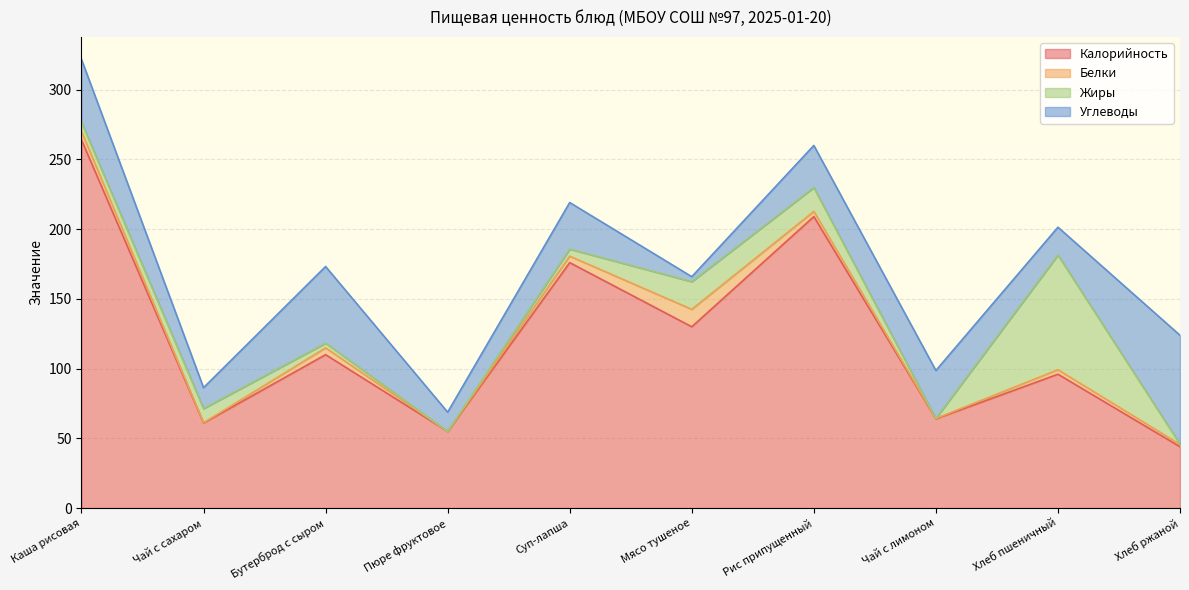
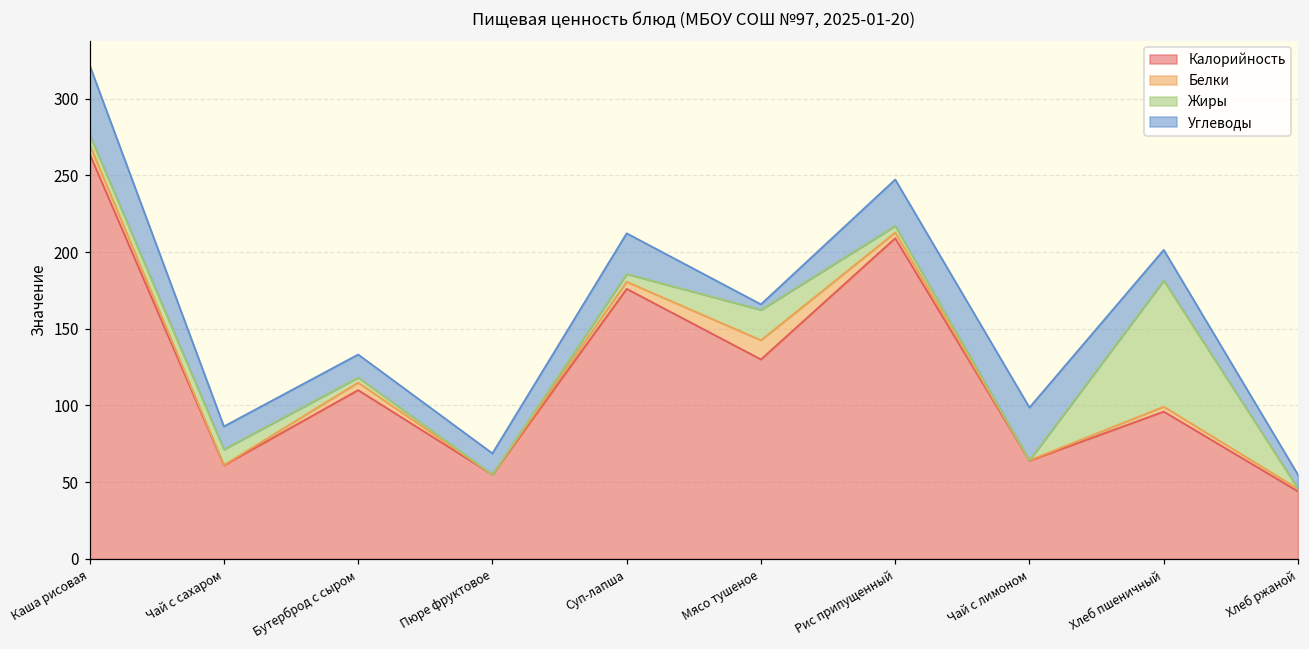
Углеводы, Бутерброд с сыром: 55 -> 15
Углеводы, Суп-лапша: 33 -> 27
Жиры, Рис припущенный: 17 -> 4
Углеводы, Хлеб ржаной: 78 -> 9
